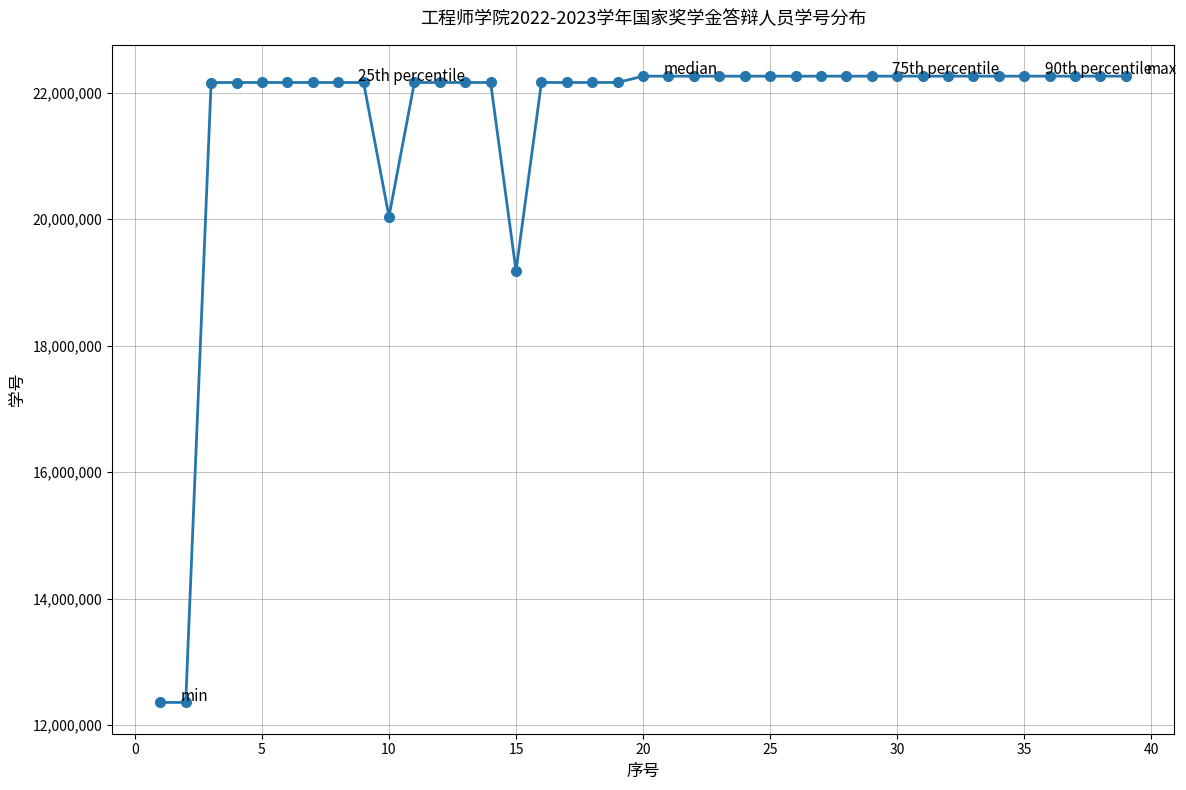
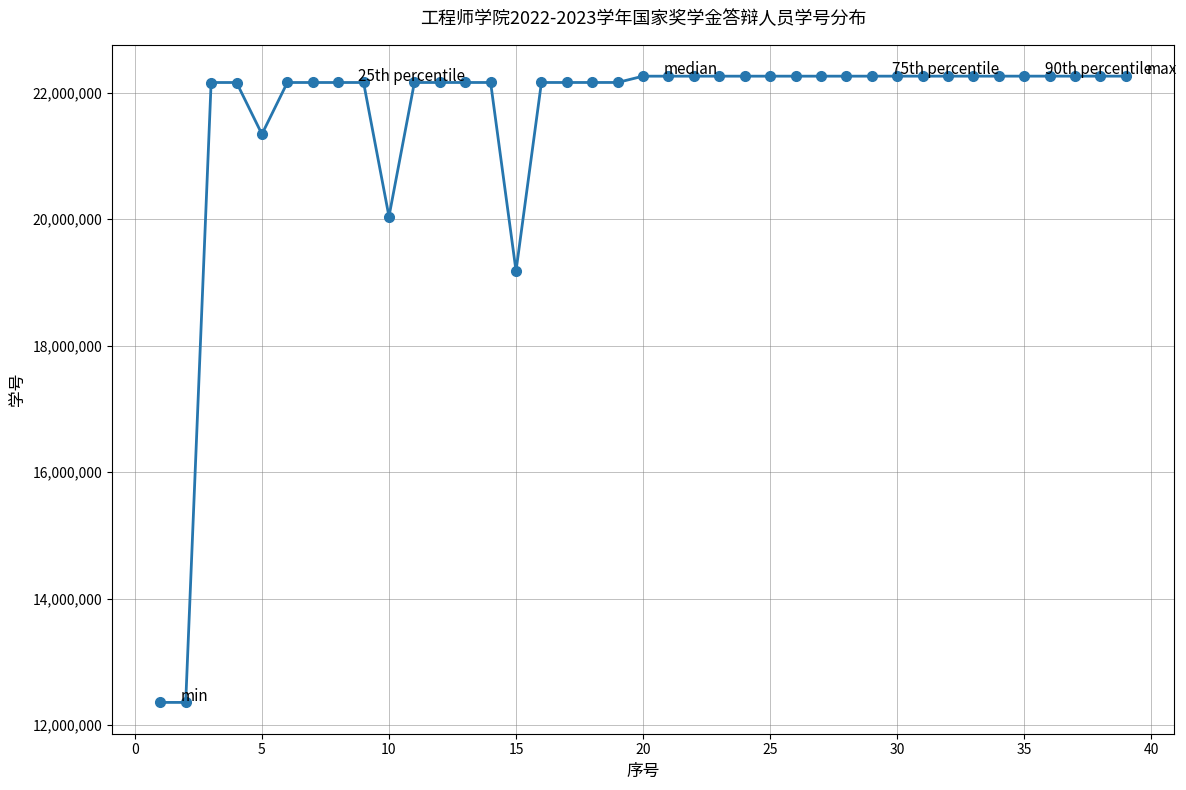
5: 22,200,000 -> 21,300,000
